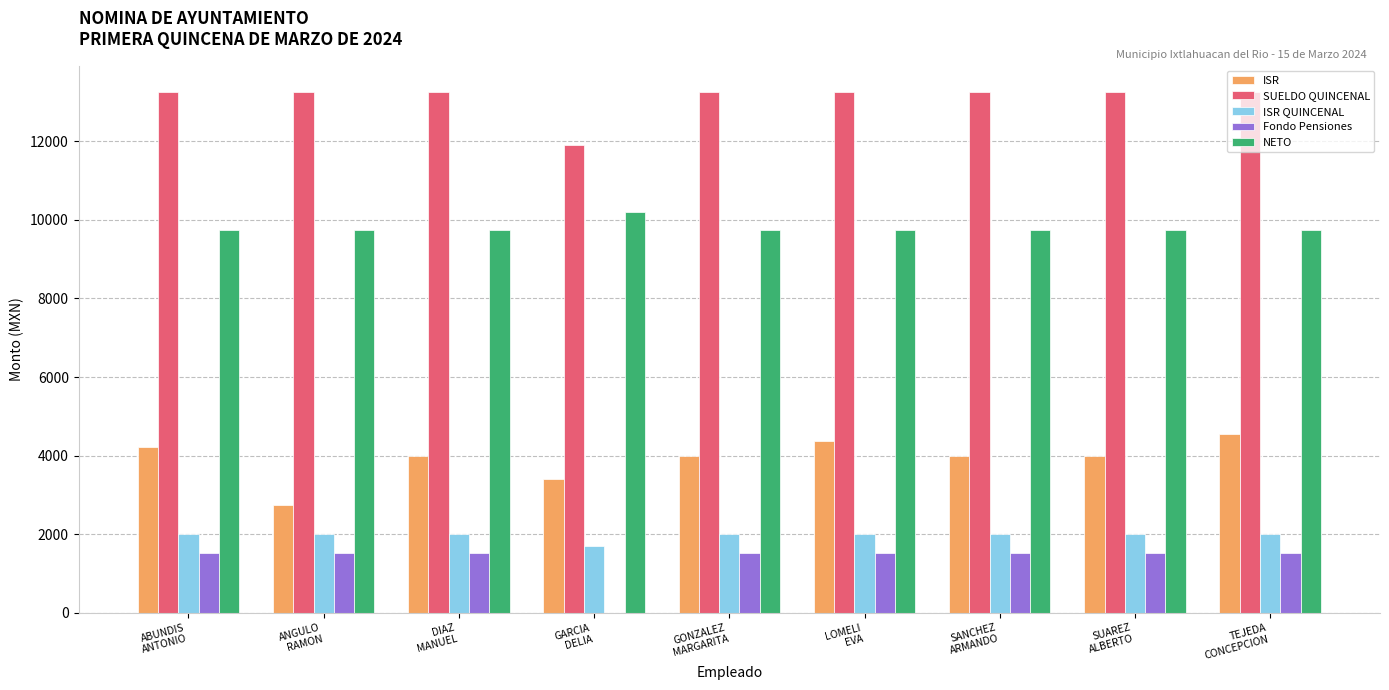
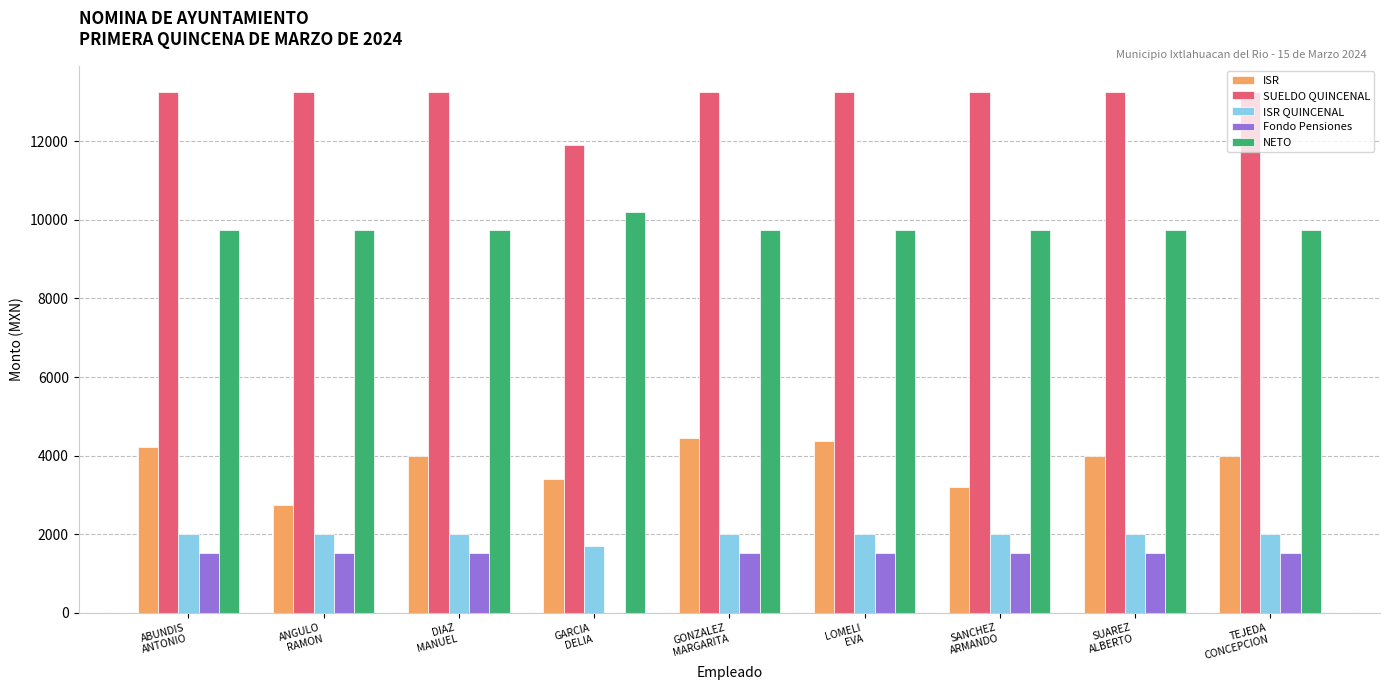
ISR, GONZALEZ MARGARITA: 4000 -> 4400
ISR, SANCHEZ ARMANDO: 4000 -> 3200
ISR, TEJEDA CONCEPCION: 4600 -> 4000
